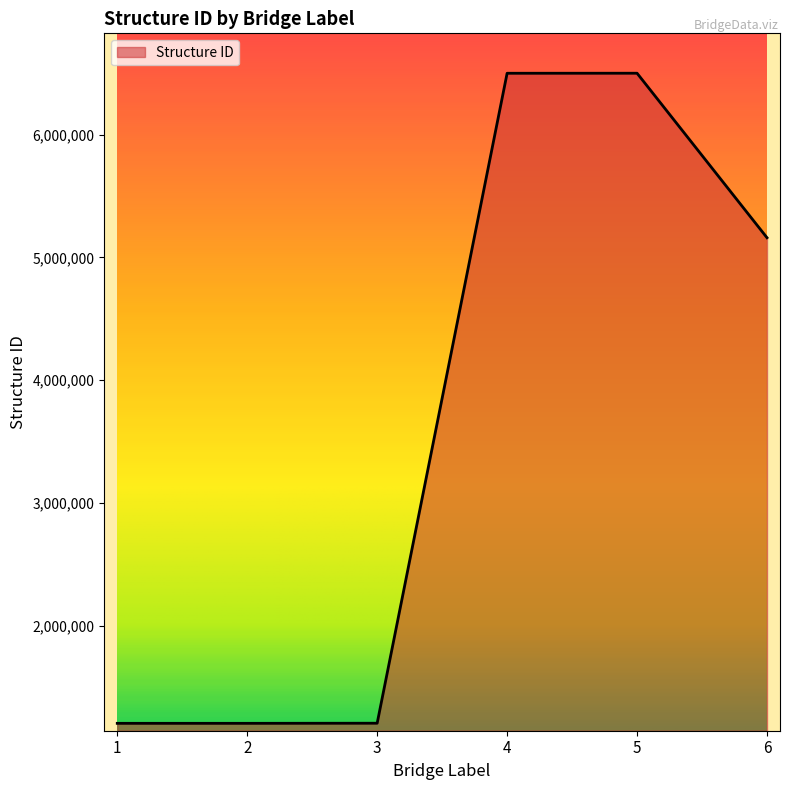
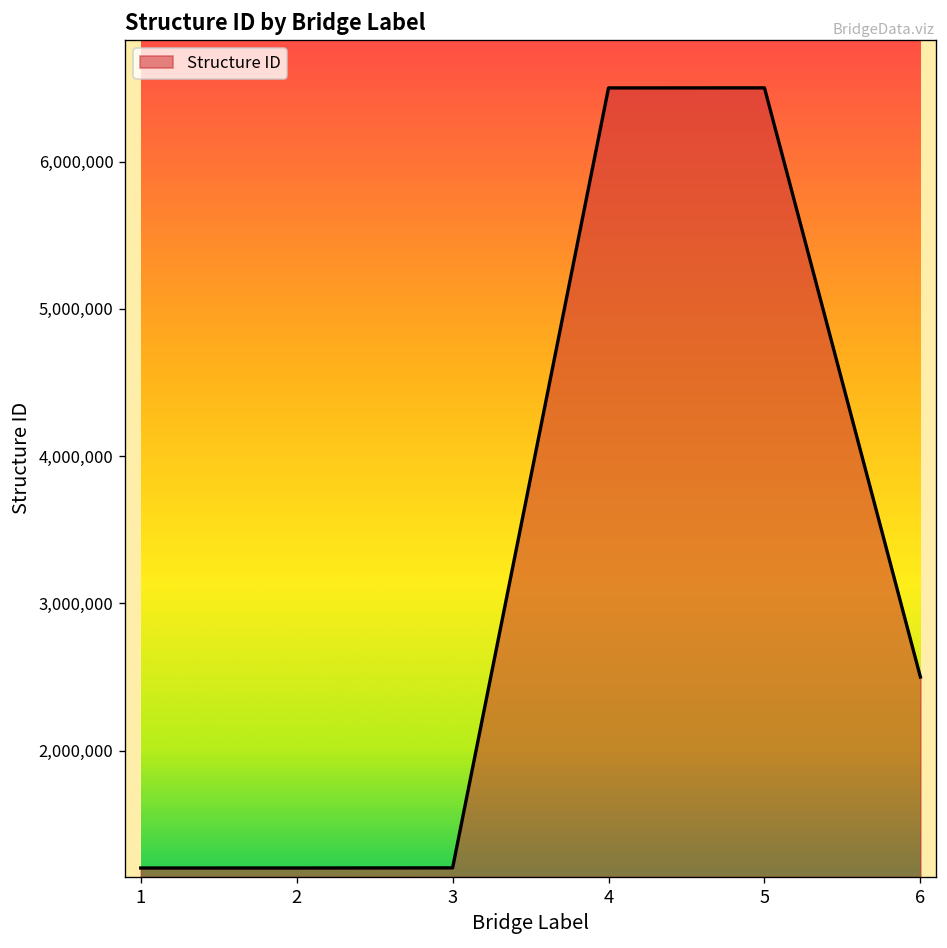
6: 5,160,000 -> 2,500,000
